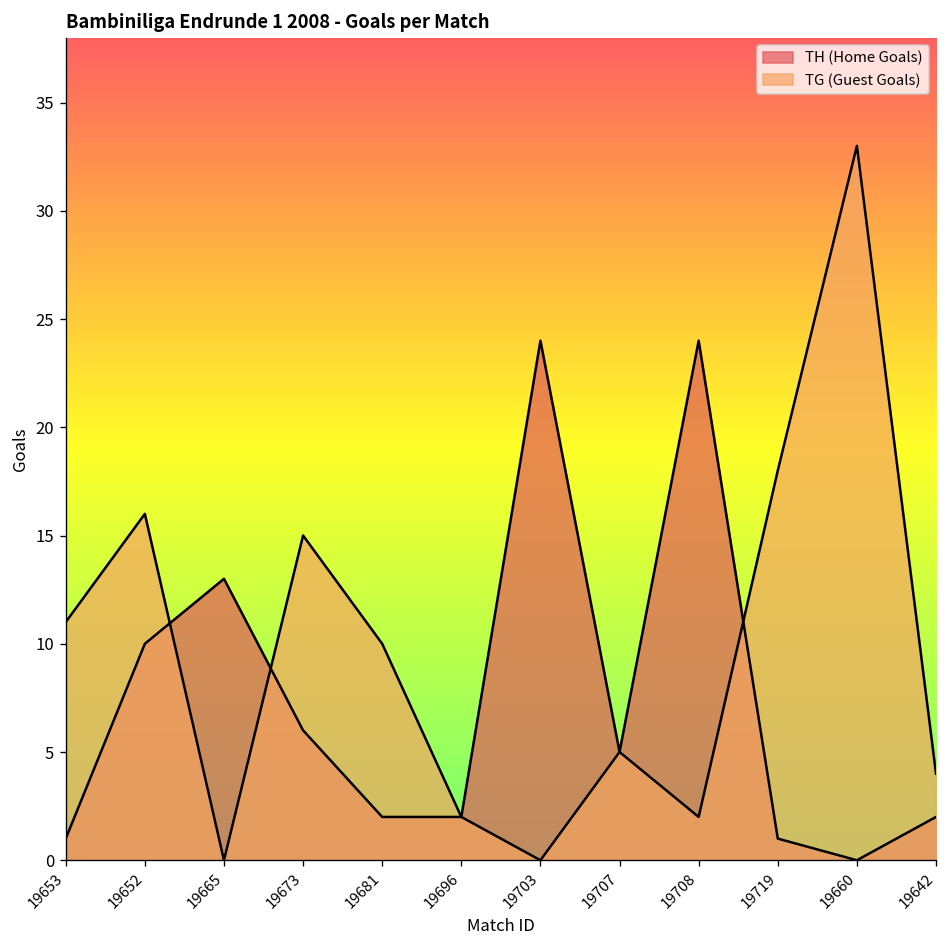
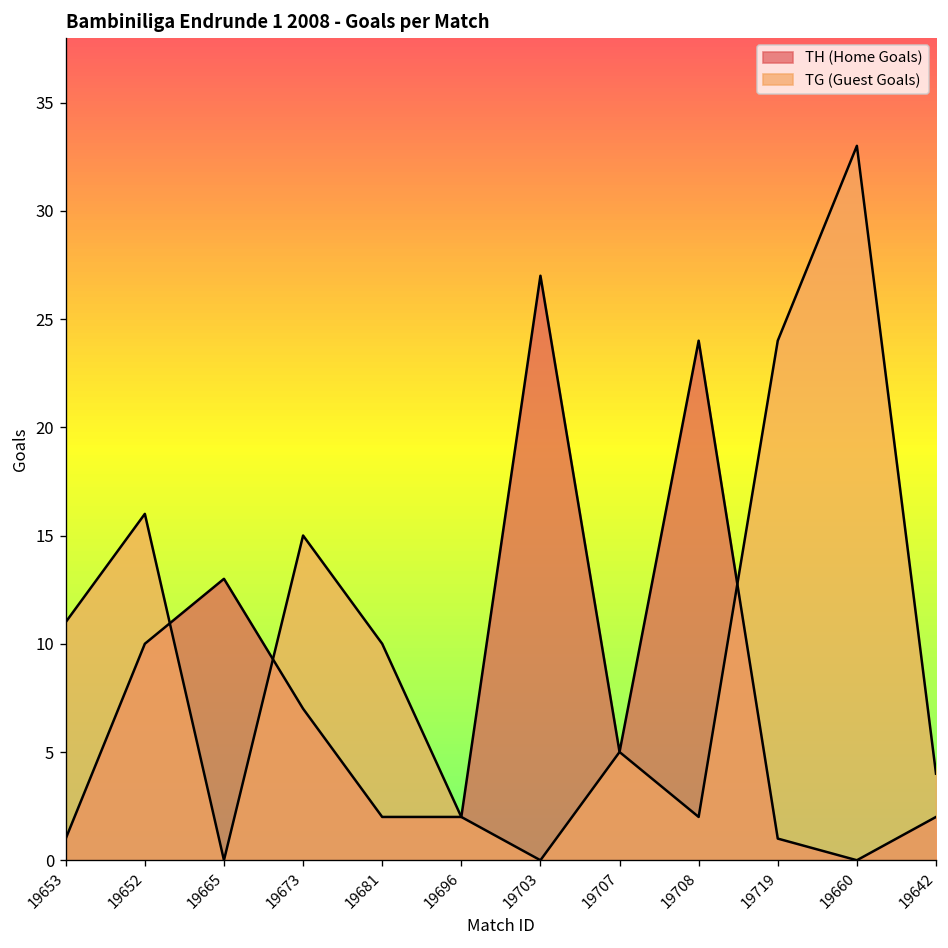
TH (Home Goals), 19673: 6 -> 7
TH (Home Goals), 19703: 24 -> 27
TG (Guest Goals), 19719: 18 -> 24
